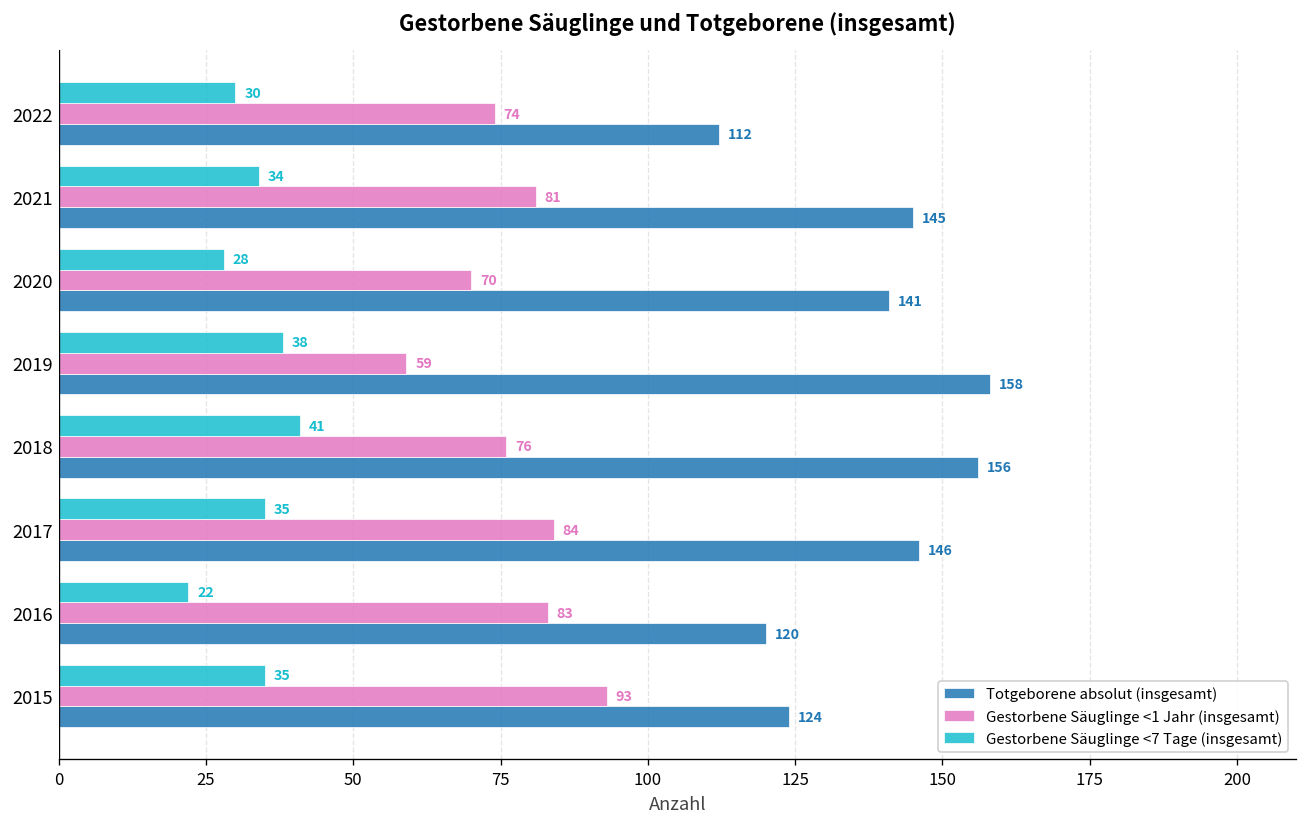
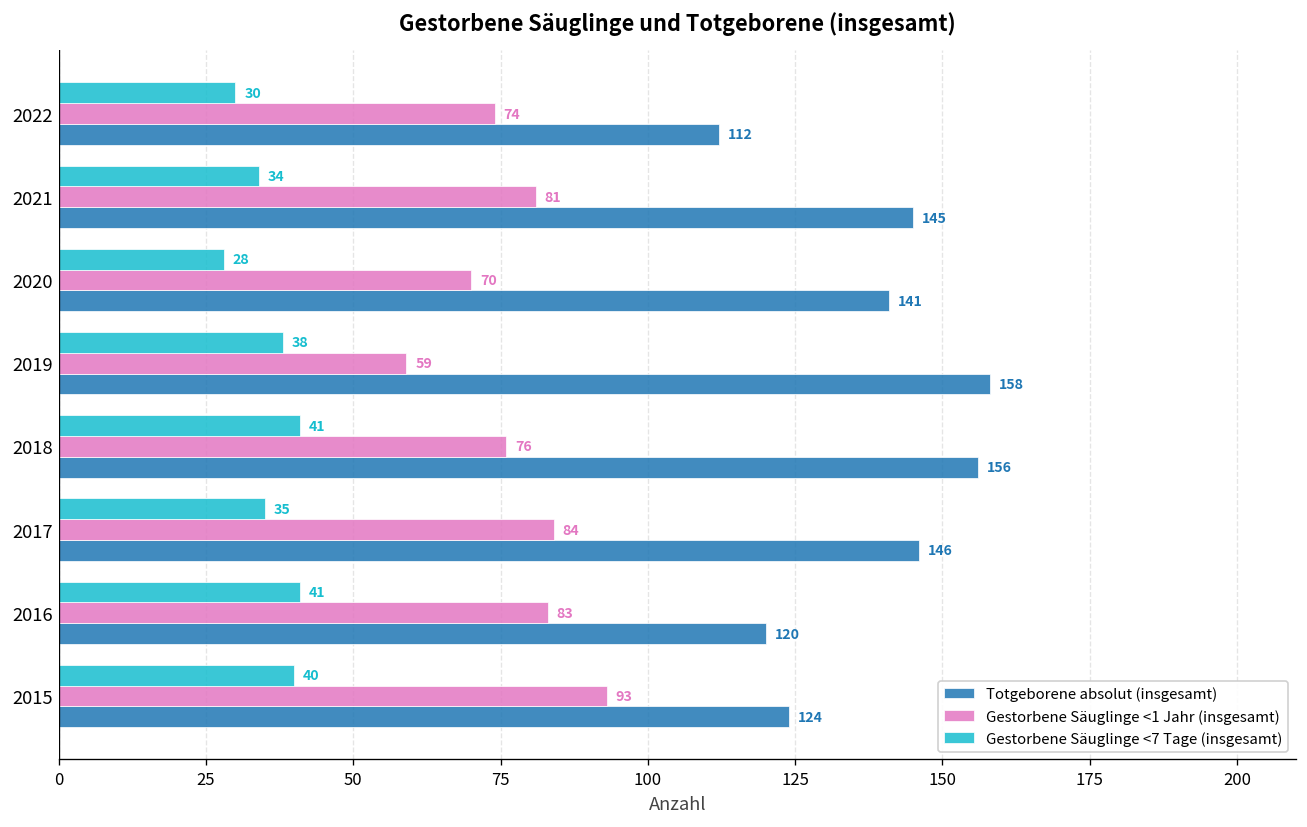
Gestorbene Säuglinge <7 Tage (insgesamt), 2016: 22 -> 41
Gestorbene Säuglinge <7 Tage (insgesamt), 2015: 35 -> 40
